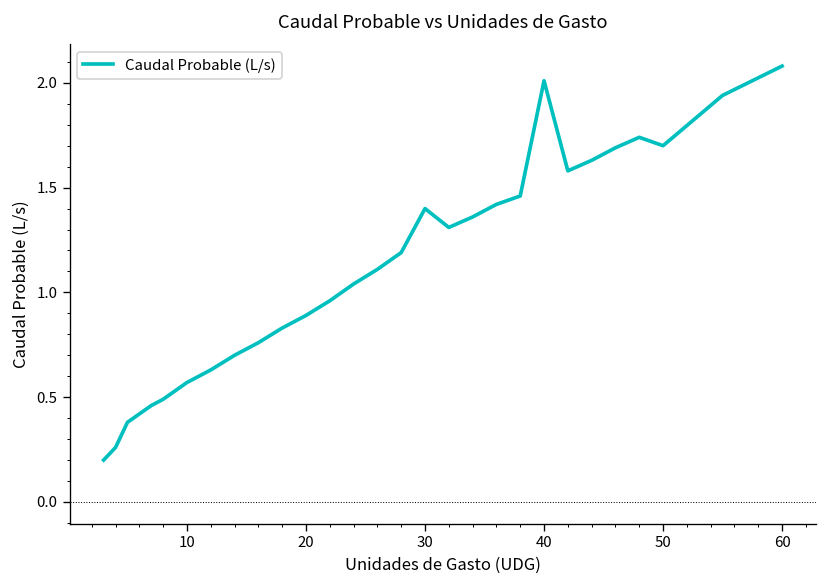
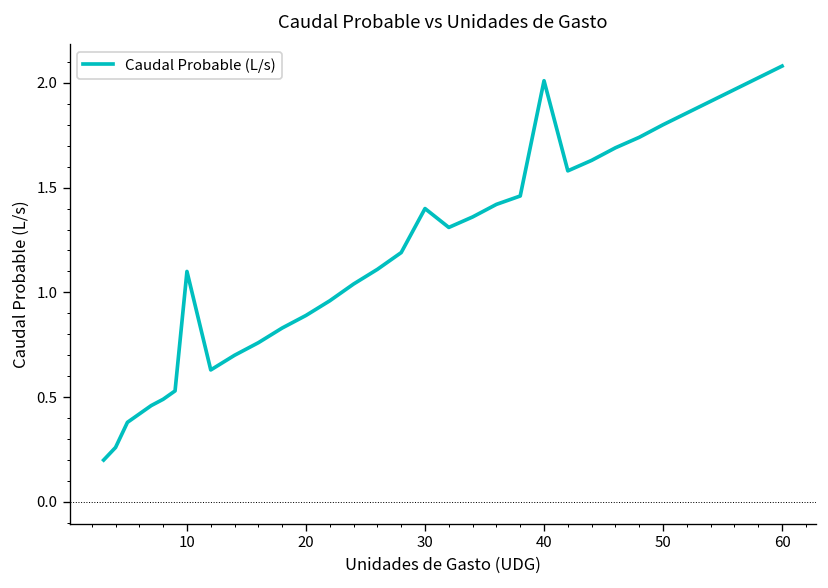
10: 0.57 -> 1.10
50: 1.7 -> 1.8
